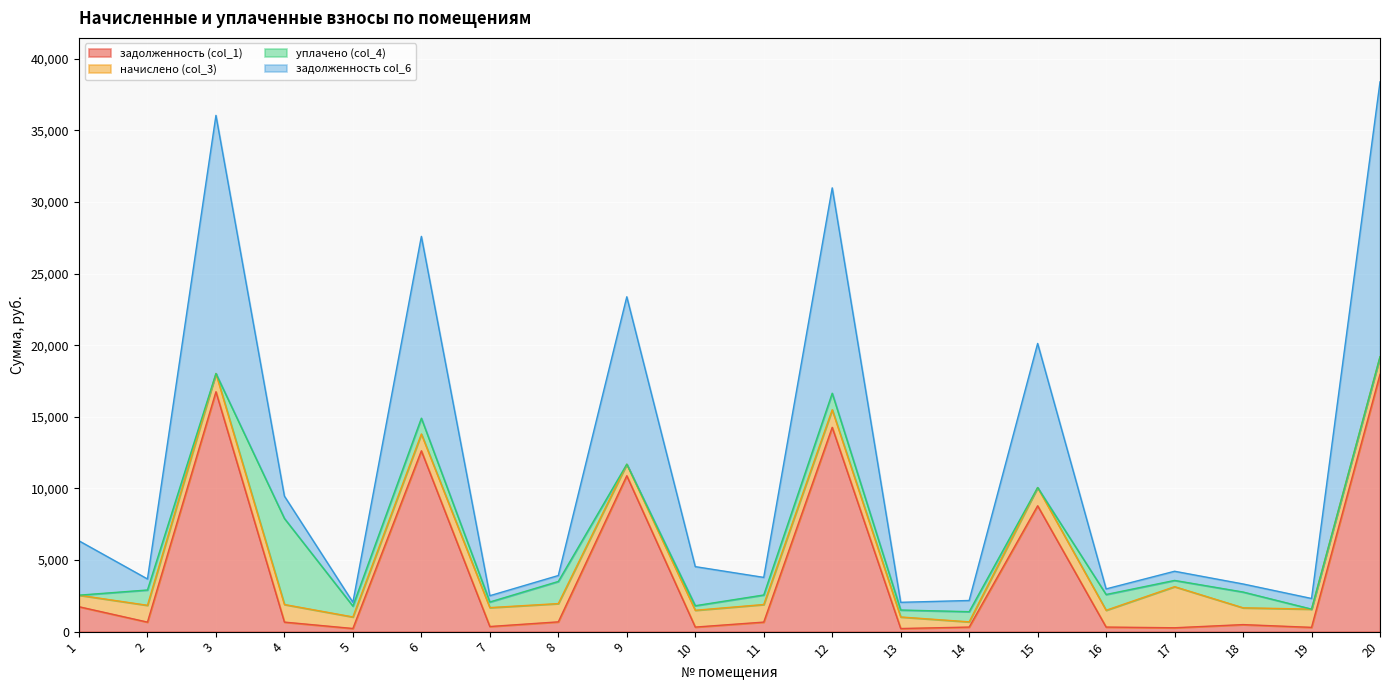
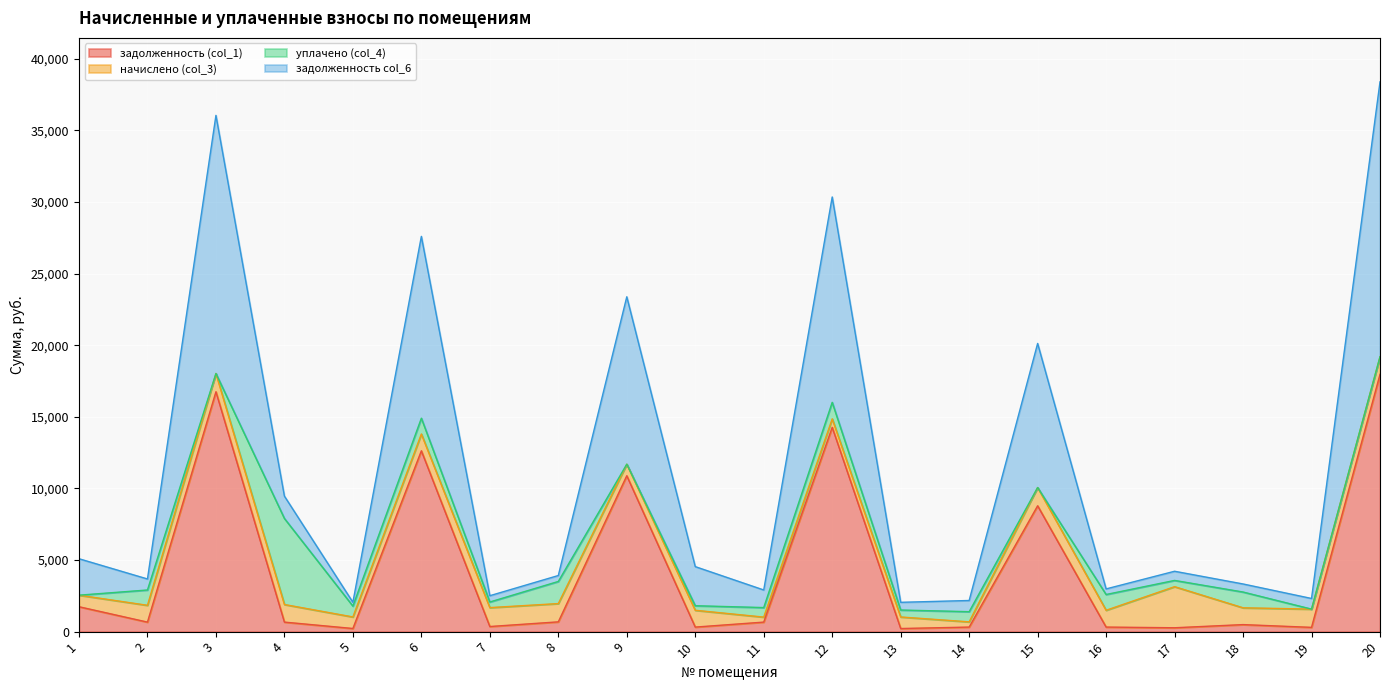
задолженность col_6, 1: 3,800 -> 2,500
начислено (col_3), 11: 1,200 -> 400
начислено (col_3), 12: 1,200 -> 600
